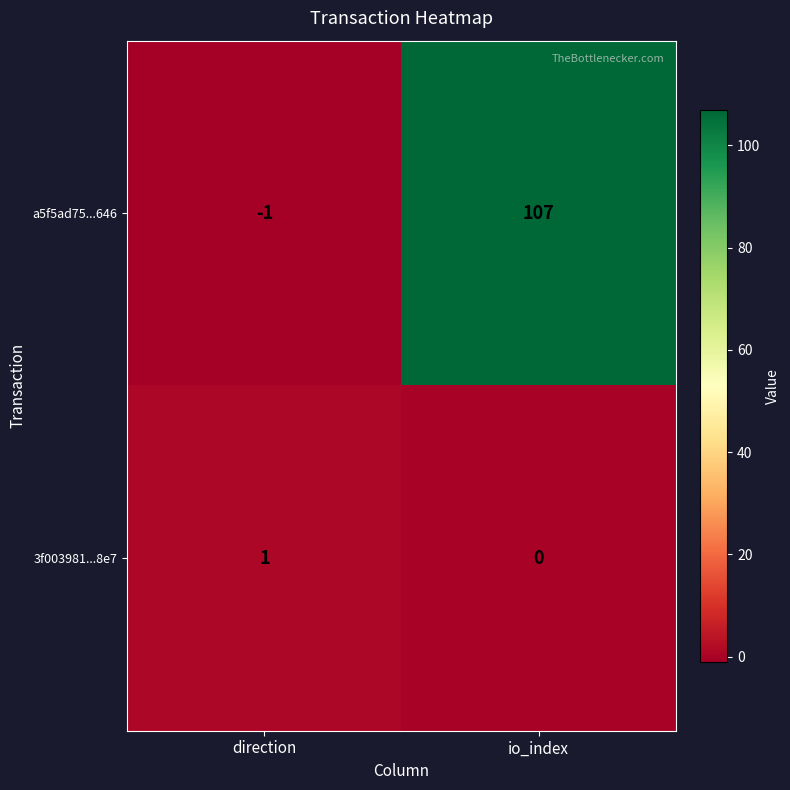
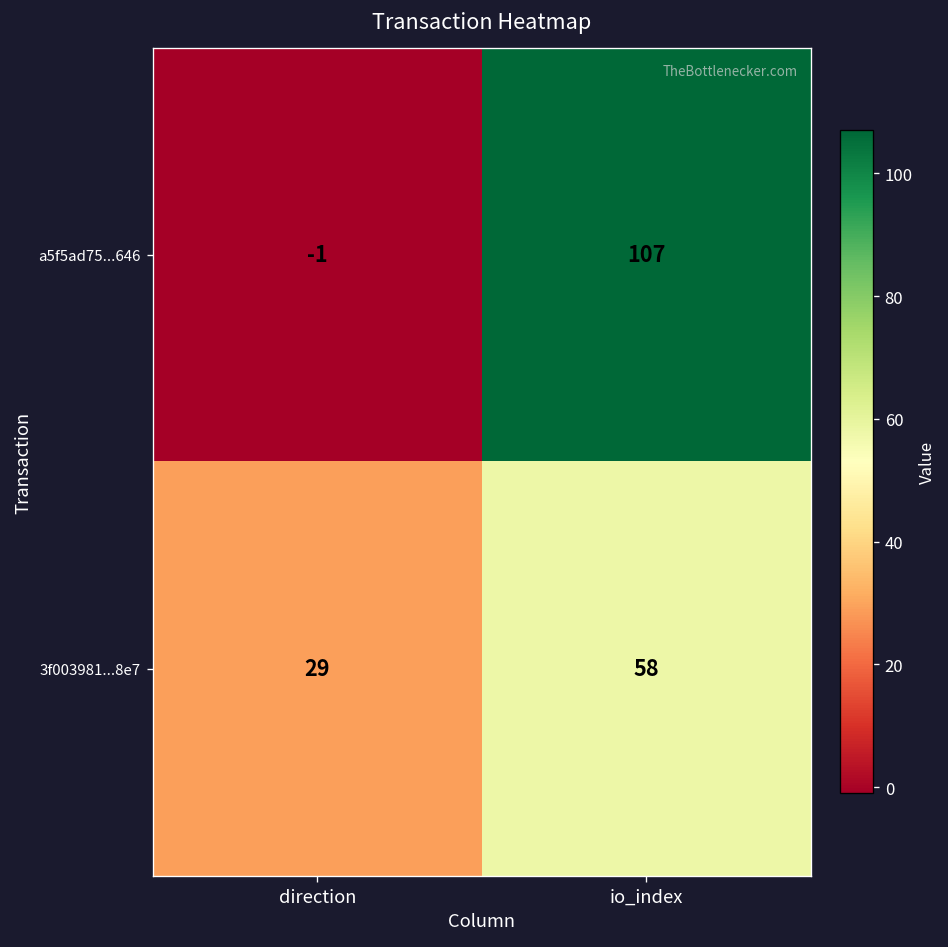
3f003981...8e7, direction: 1 -> 29
3f003981...8e7, io_index: 0 -> 58
